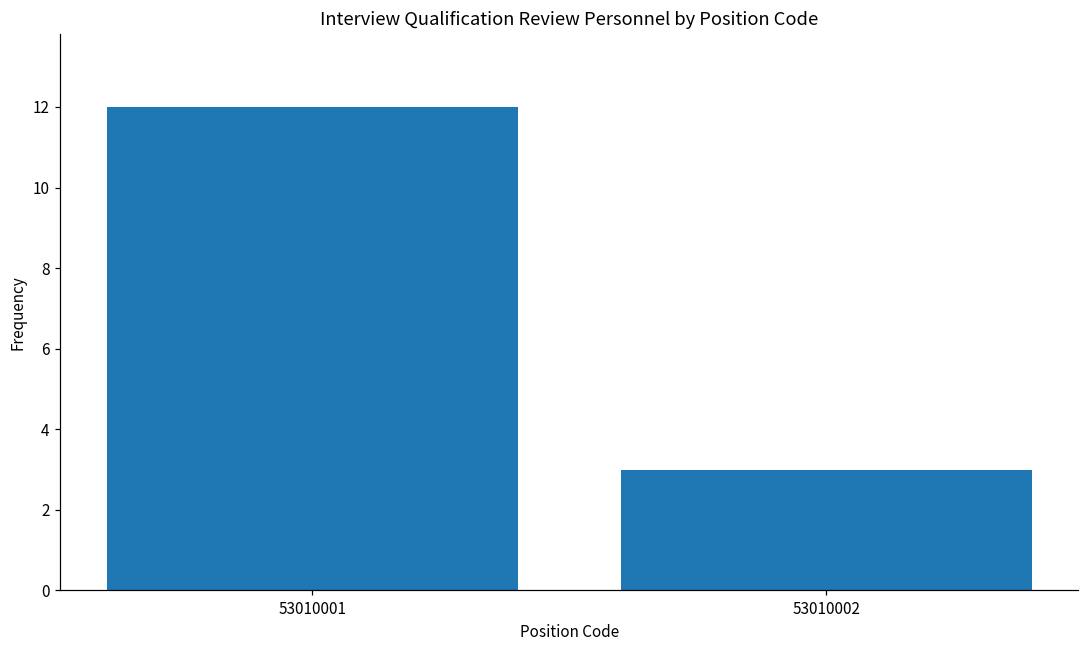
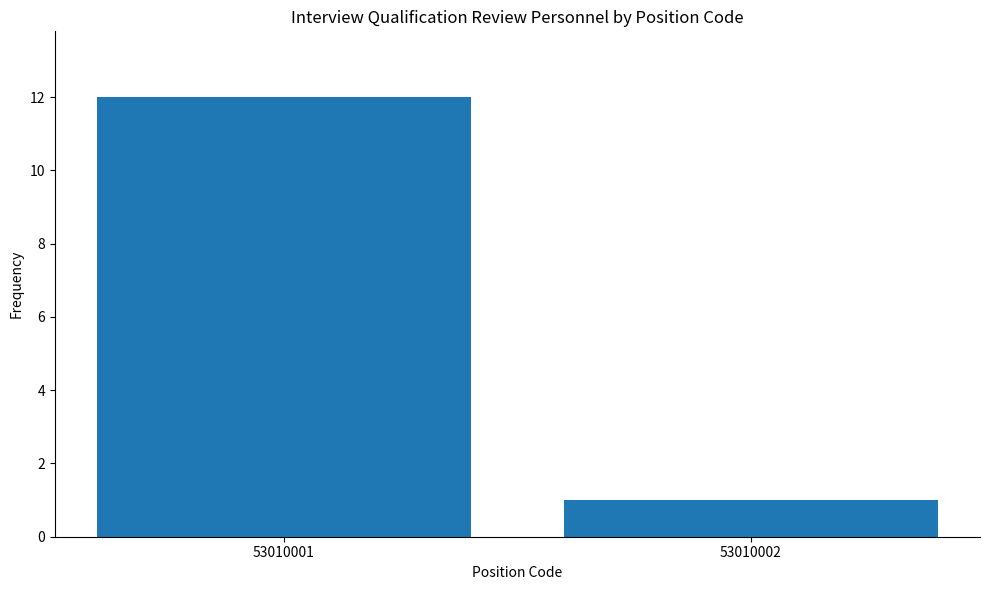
53010002: 3 -> 1
